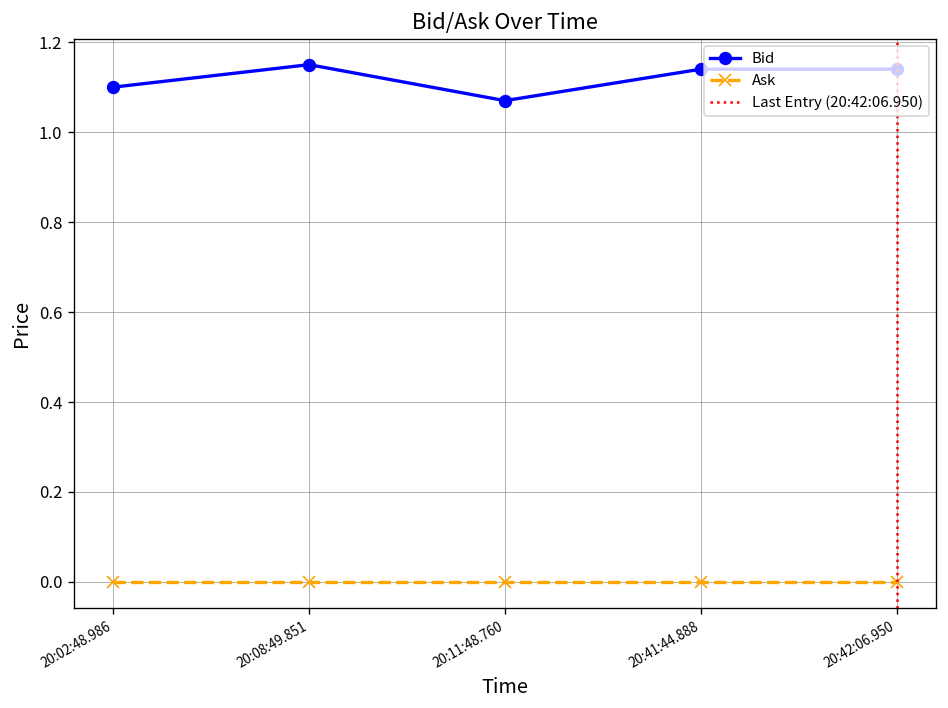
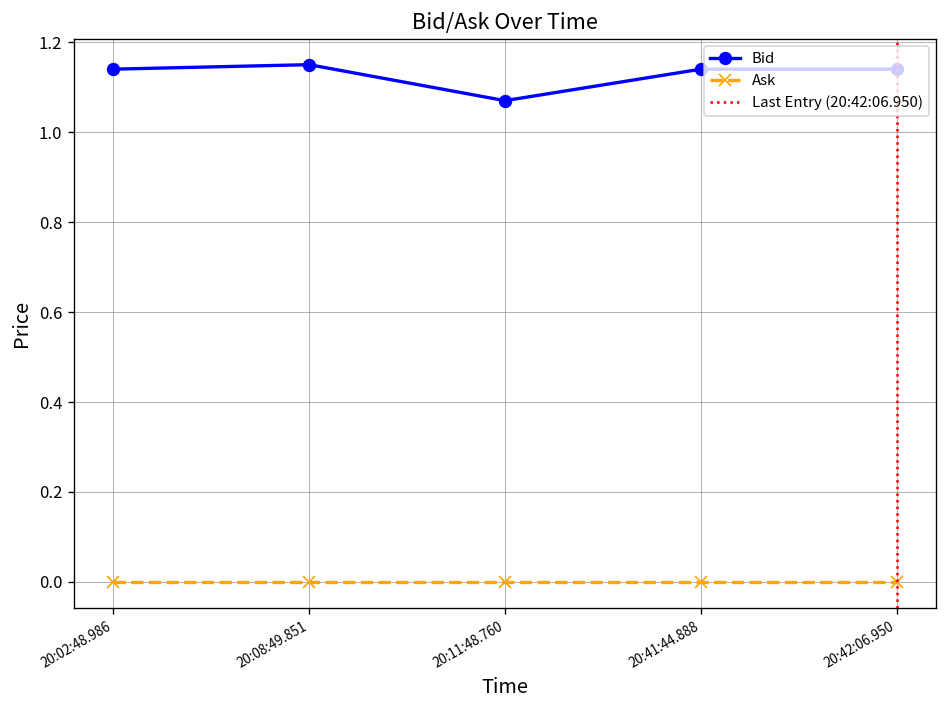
Bid, 20:02:48.986: 1.10 -> 1.14
